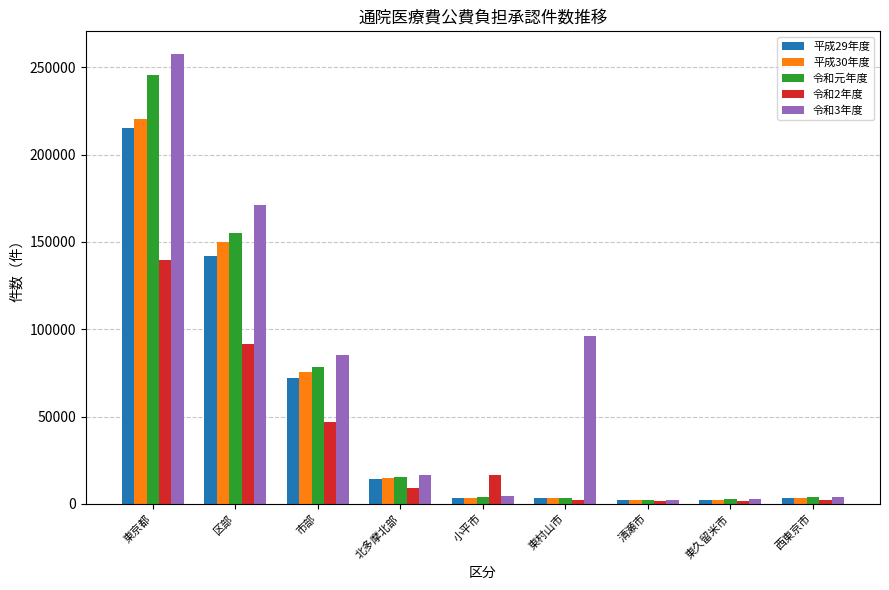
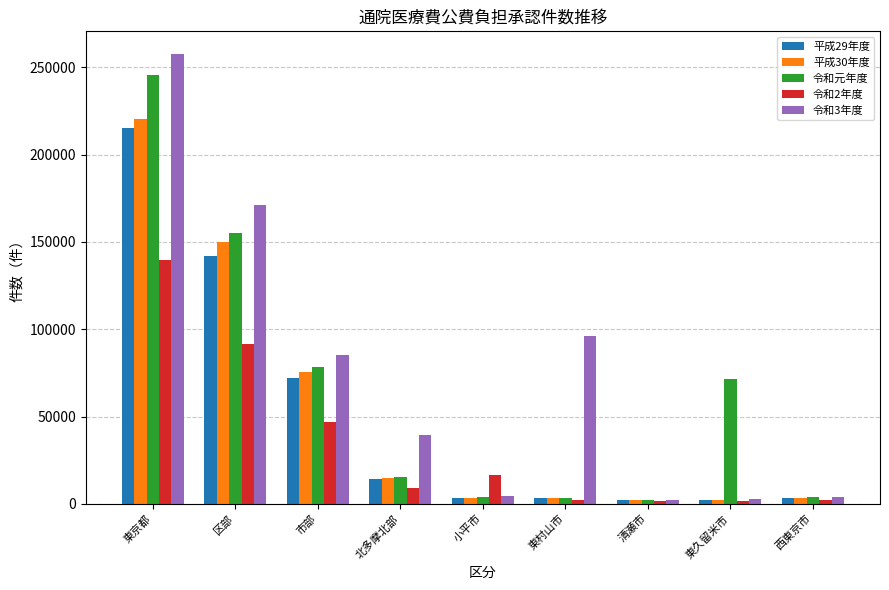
令和3年度, 北多摩北部: 17000 -> 39000
令和元年度, 東久留米市: 3000 -> 72000
